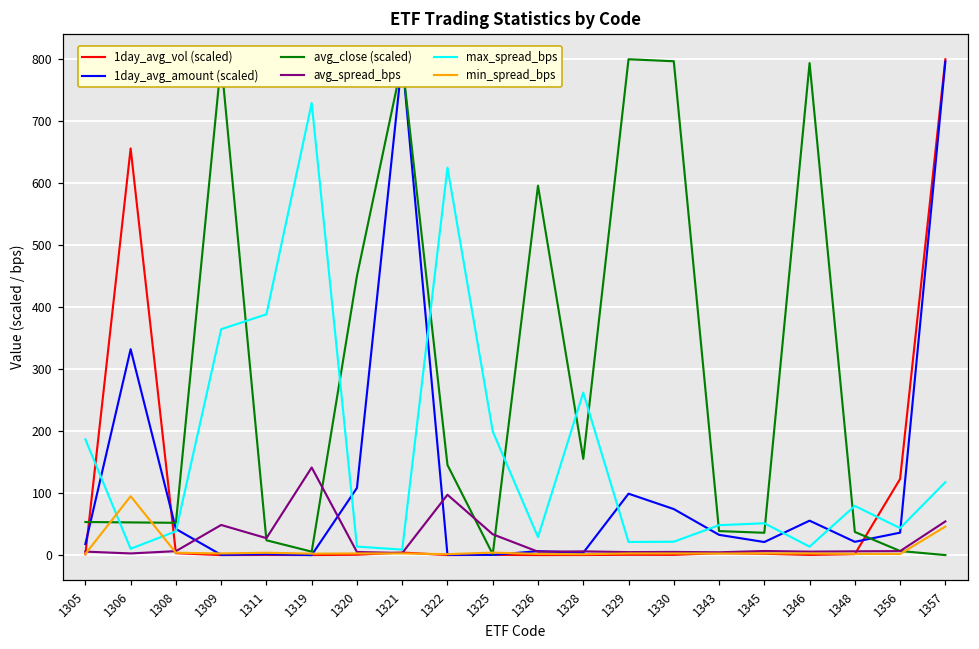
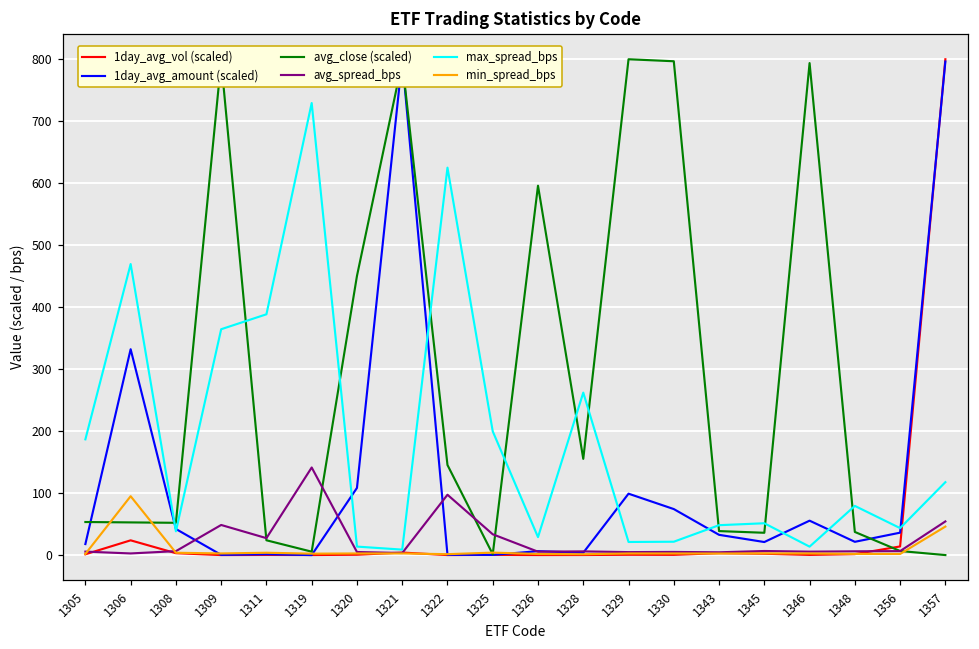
1day_avg_vol (scaled), 1306: 660 -> 20
max_spread_bps, 1306: 10 -> 470
1day_avg_vol (scaled), 1356: 120 -> 10
